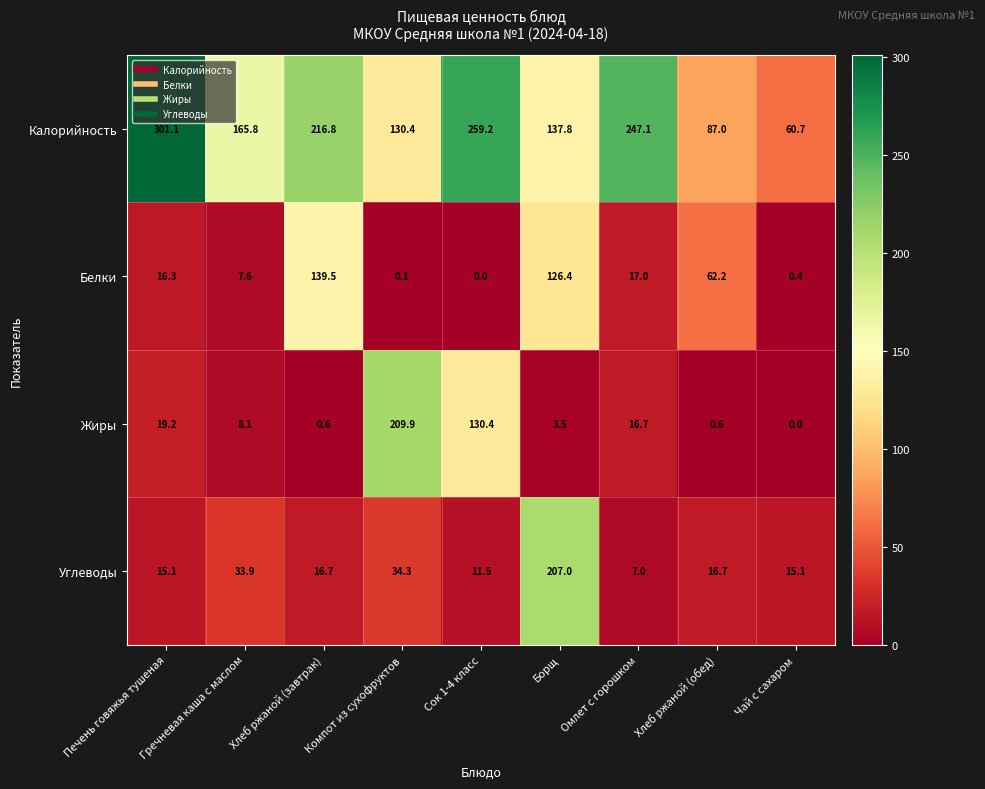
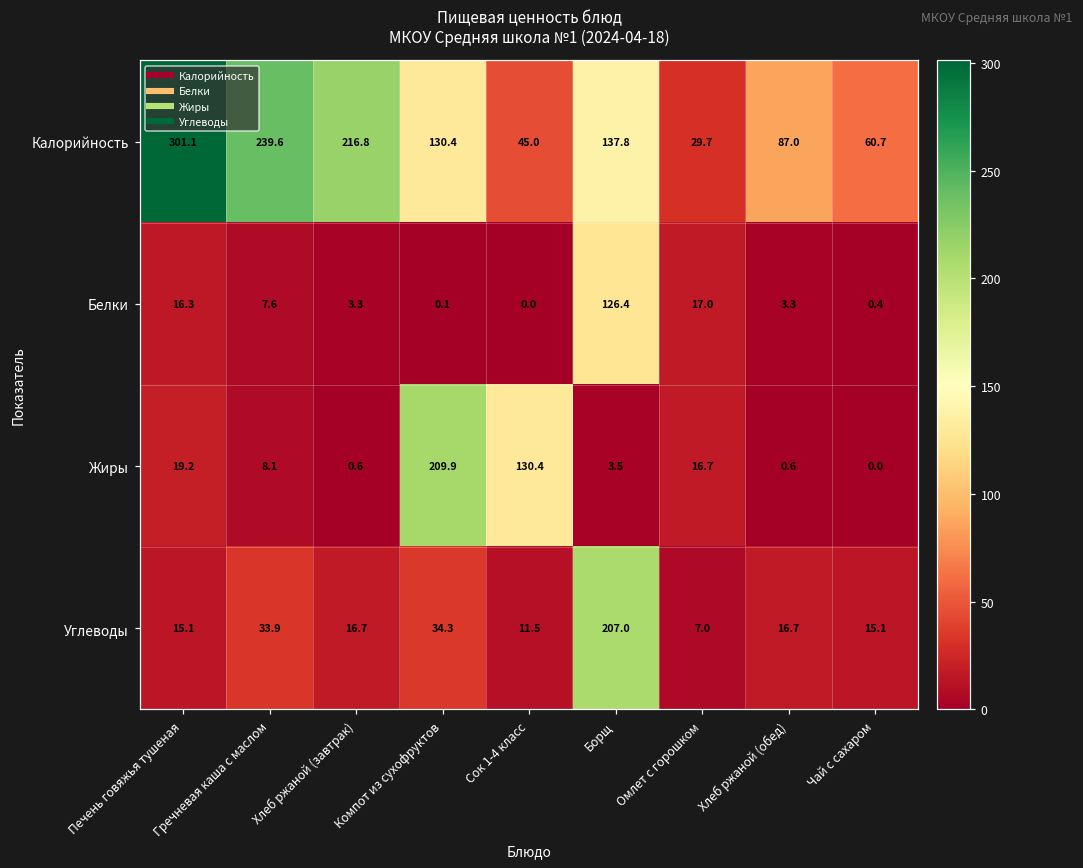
Калорийность, Гречневая каша с маслом: 165.8 -> 239.6
Калорийность, Сок 1-4 класс: 259.2 -> 45.0
Калорийность, Омлет с горошком: 247.1 -> 29.7
Белки, Хлеб ржаной (завтрак): 139.5 -> 3.3
Белки, Хлеб ржаной (обед): 62.2 -> 3.3
